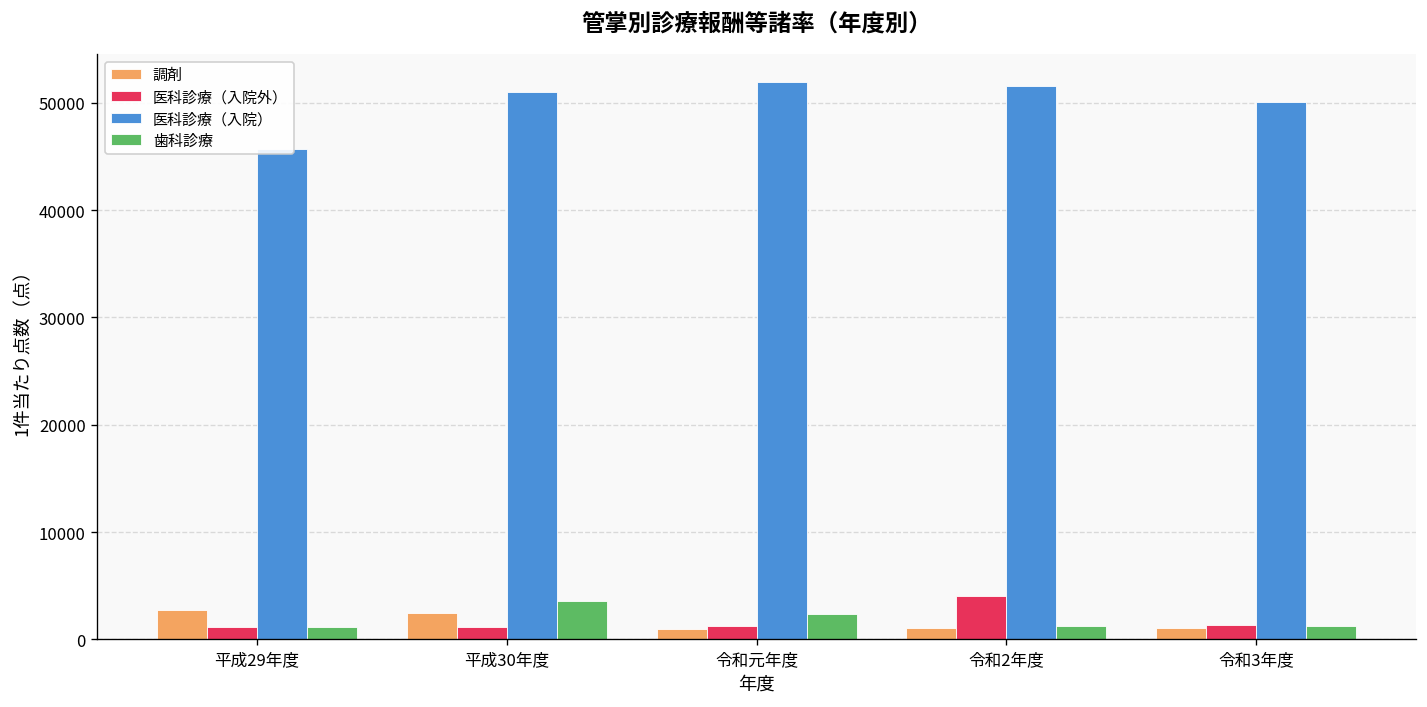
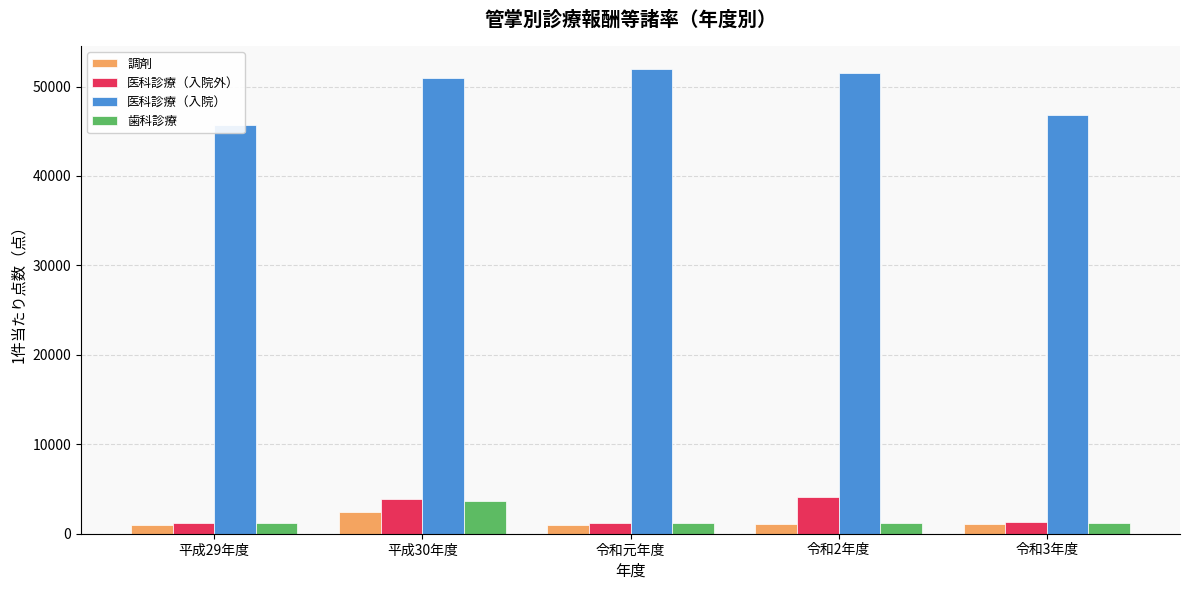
調剤, 平成29年度: 3000 -> 1000
医科診療（入院外）, 平成30年度: 1000 -> 4000
歯科診療, 令和元年度: 2000 -> 1000
医科診療（入院）, 令和3年度: 50000 -> 47000
